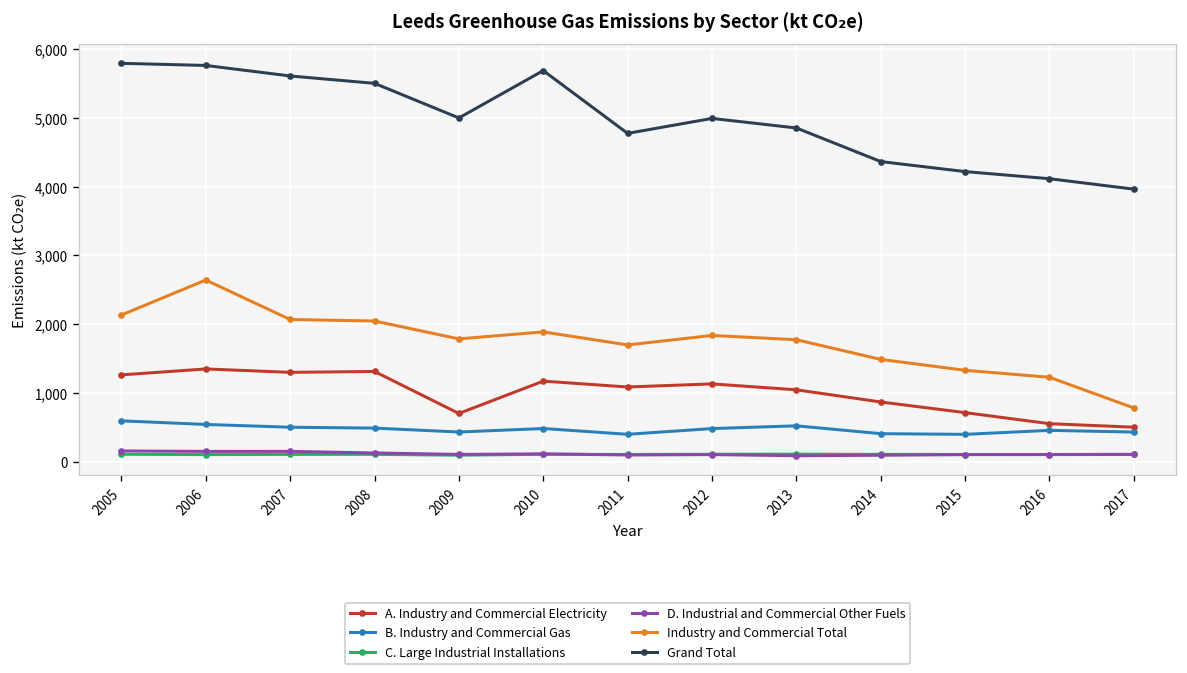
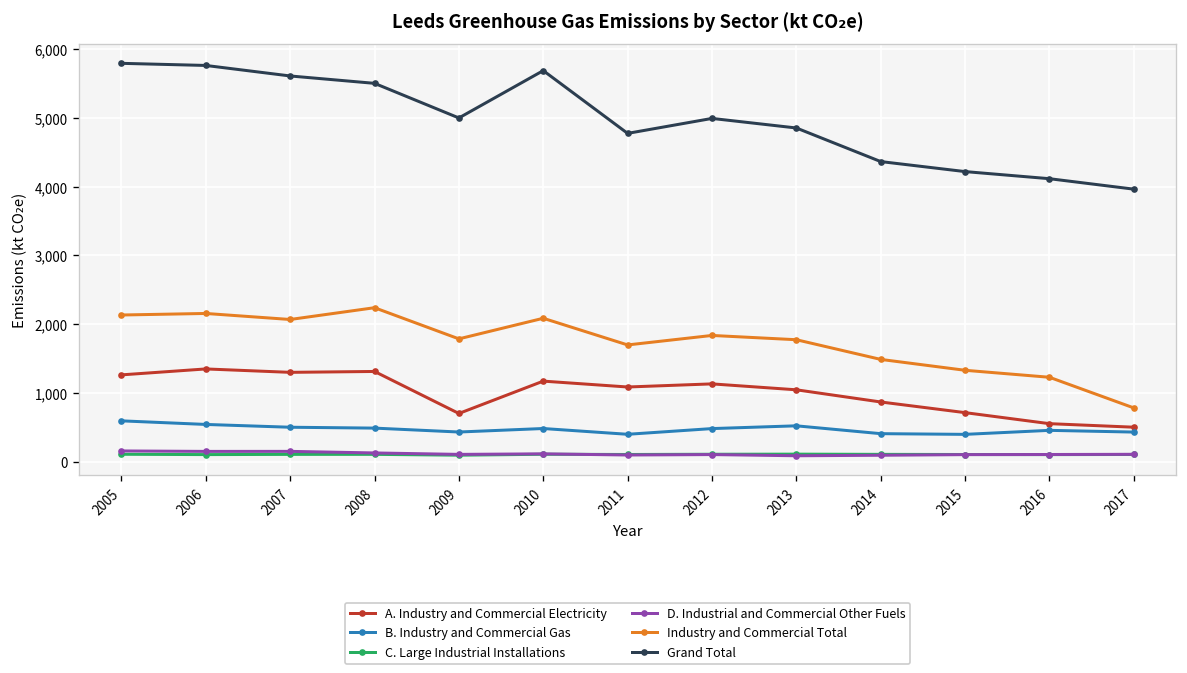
Industry and Commercial Total, 2006: 2,600 -> 2,200
Industry and Commercial Total, 2008: 2,000 -> 2,200
Industry and Commercial Total, 2010: 1,900 -> 2,100
